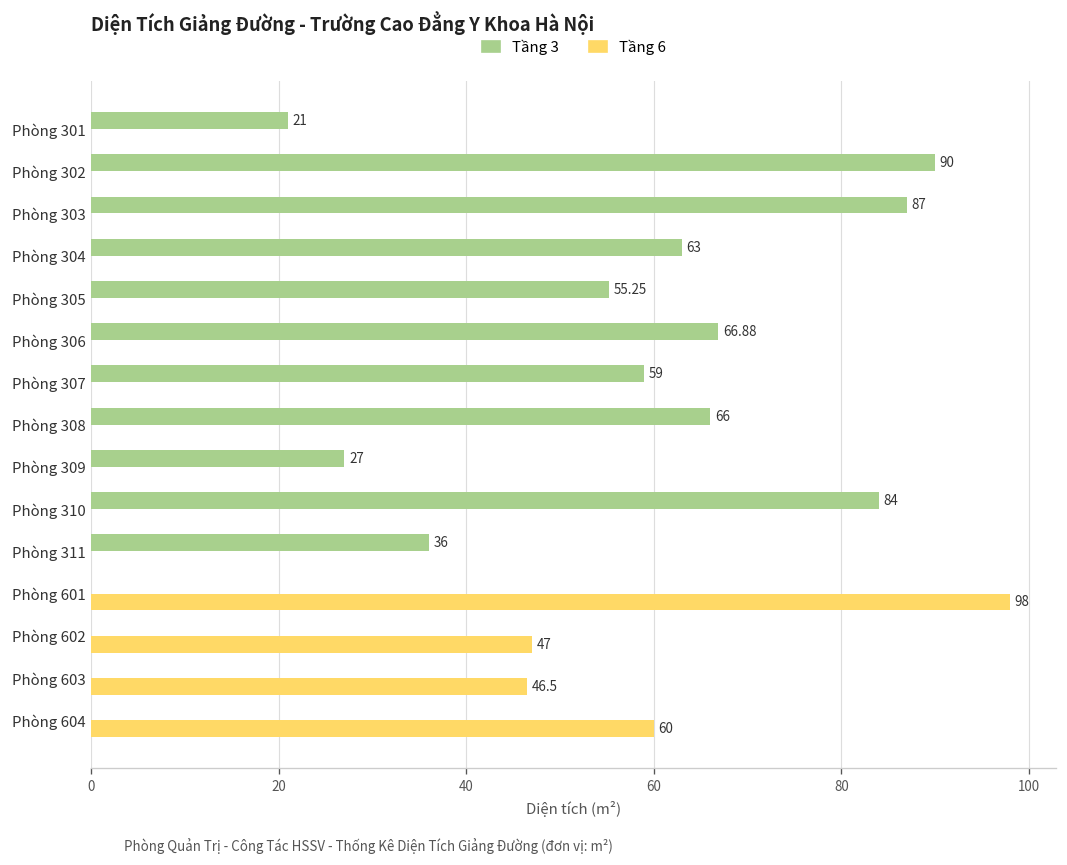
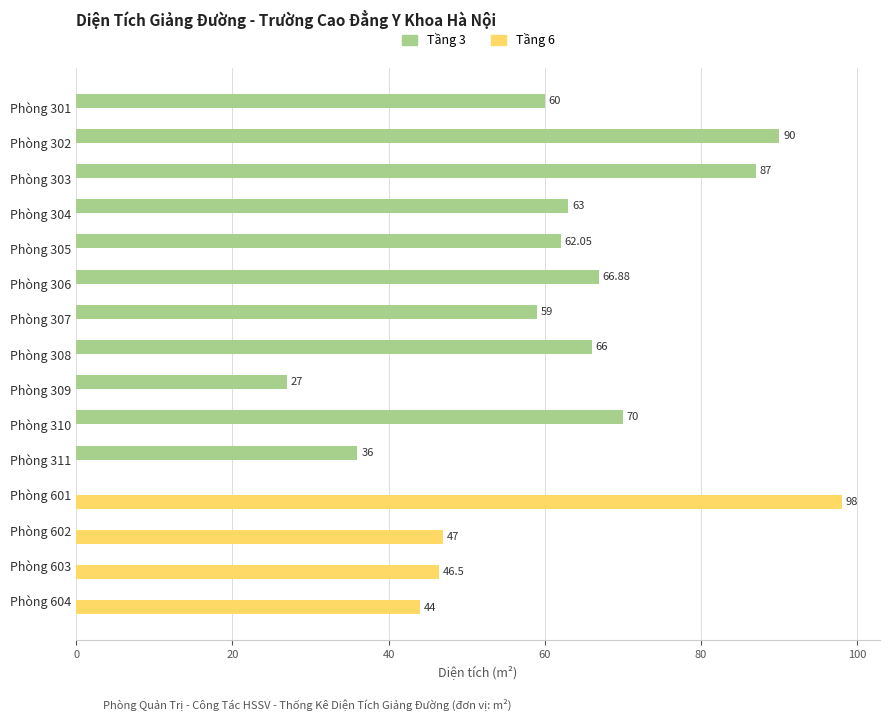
Tầng 3, Phòng 301: 21 -> 60
Tầng 3, Phòng 305: 55.25 -> 62.05
Tầng 3, Phòng 310: 84 -> 70
Tầng 6, Phòng 604: 60 -> 44
